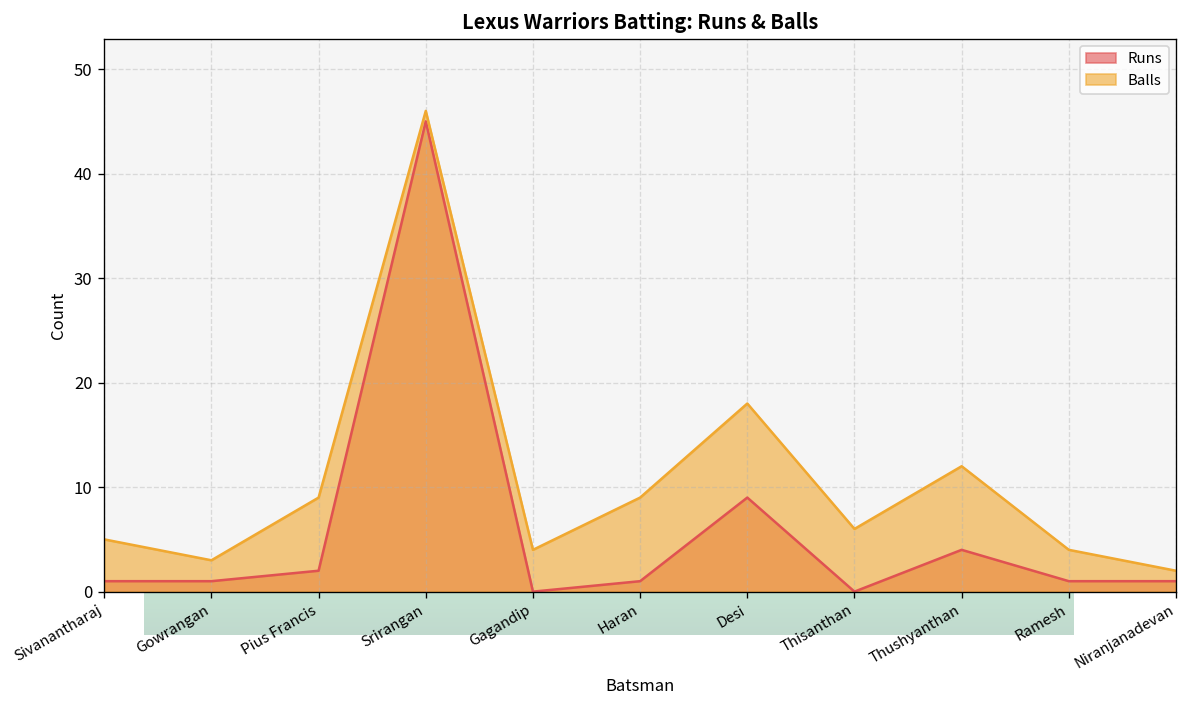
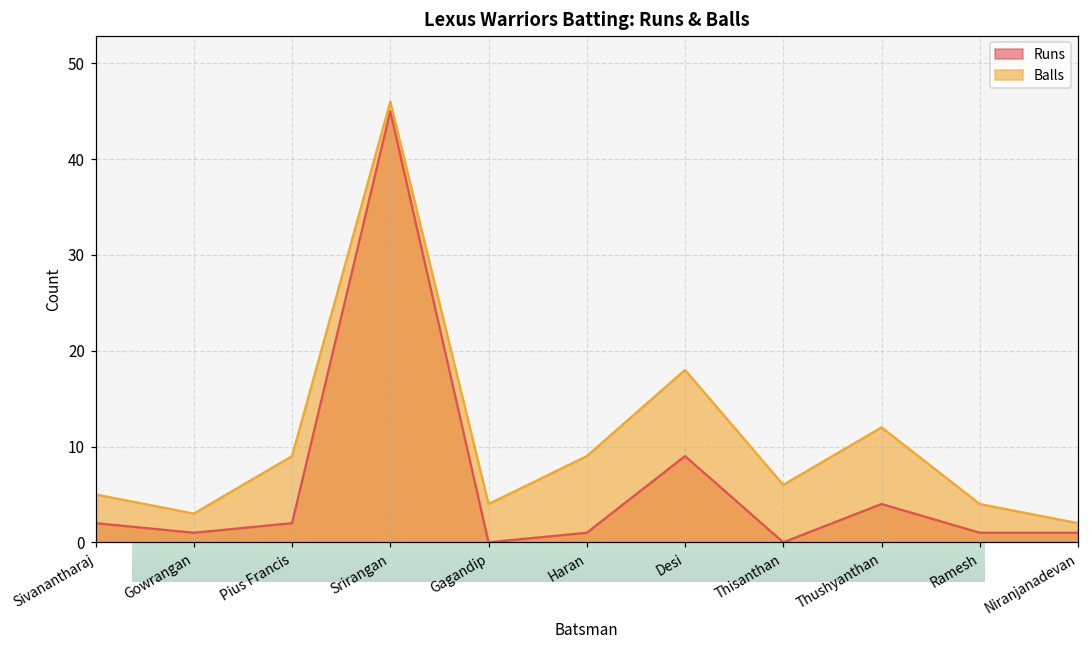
Lexus Warriors Batting: Runs & Balls, Runs, Sivanantharaj: 1 -> 2
